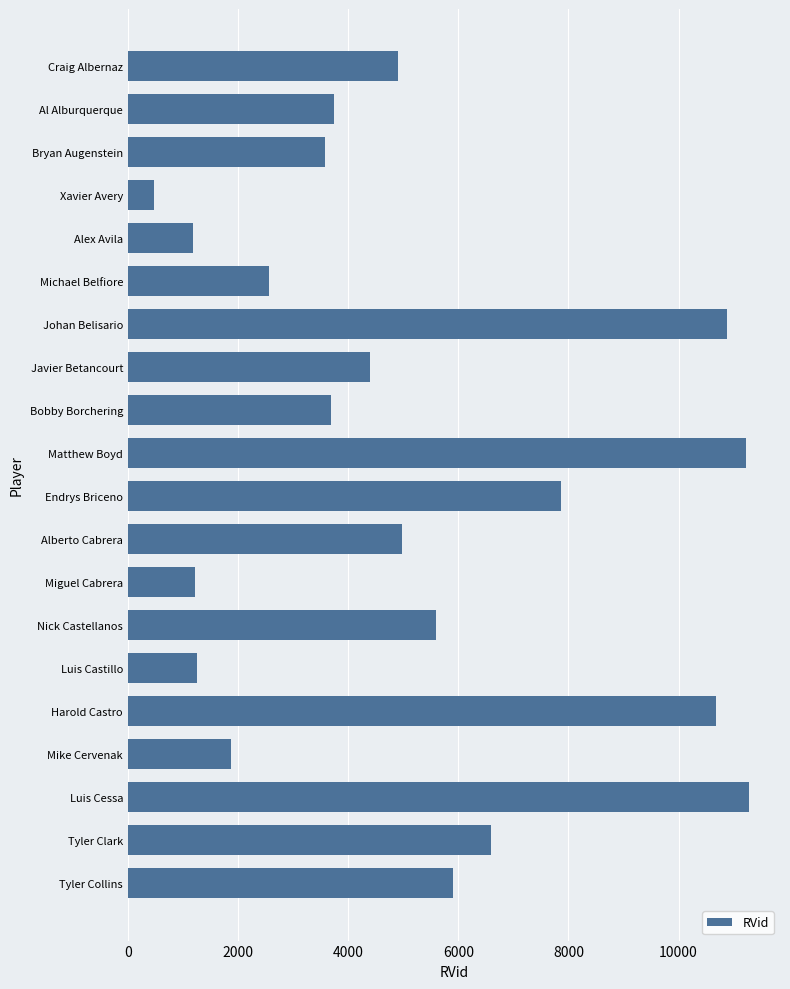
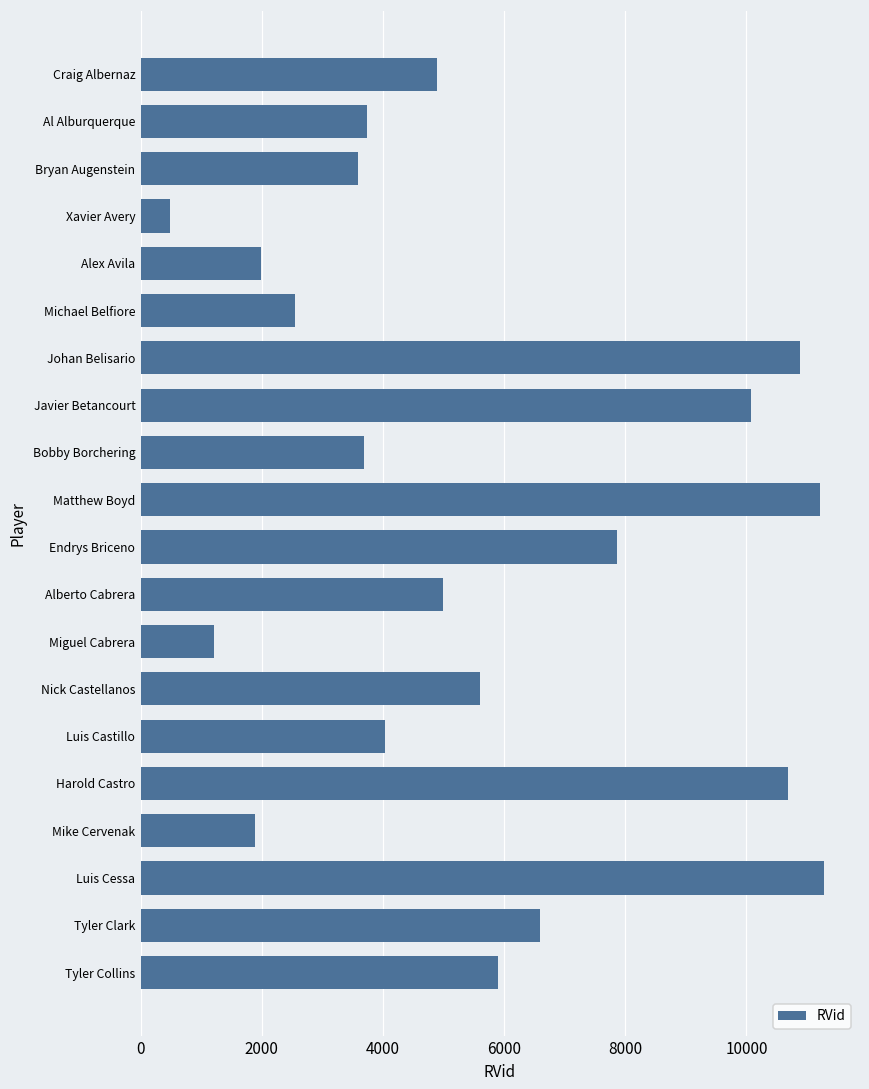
Alex Avila: 1200 -> 2000
Javier Betancourt: 4400 -> 10100
Luis Castillo: 1200 -> 4000
